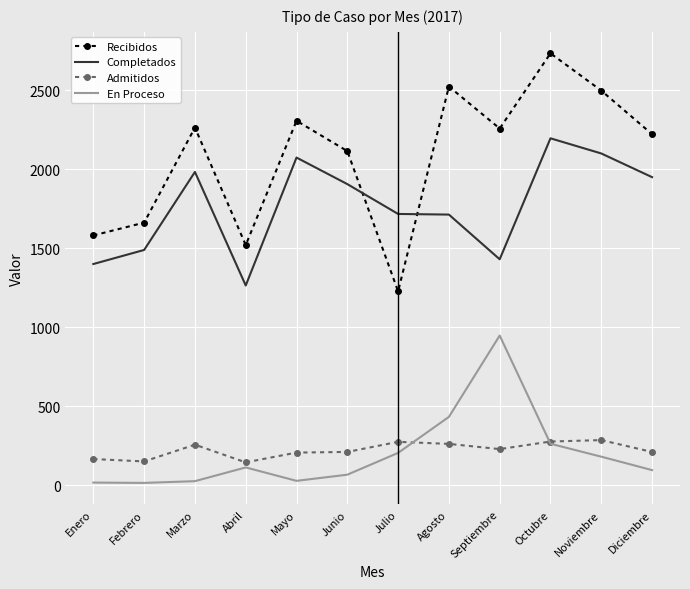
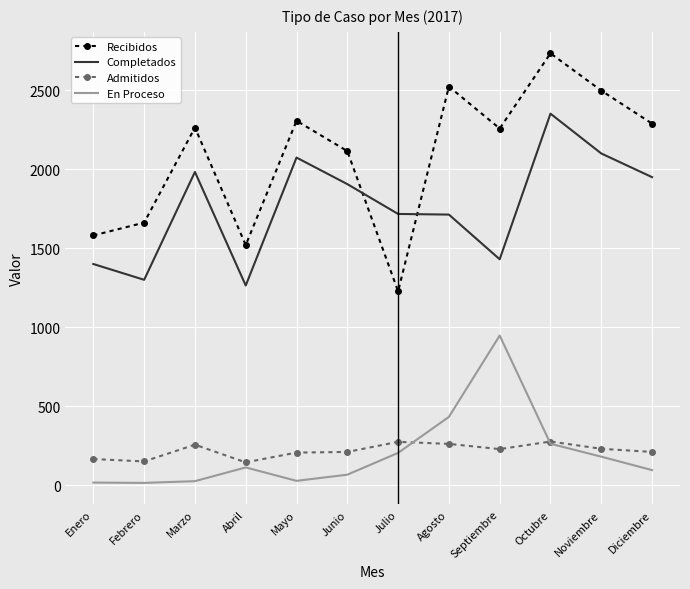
Completados, Febrero: 1490 -> 1300
Completados, Octubre: 2200 -> 2350
Admitidos, Noviembre: 290 -> 230
Recibidos, Diciembre: 2220 -> 2290
